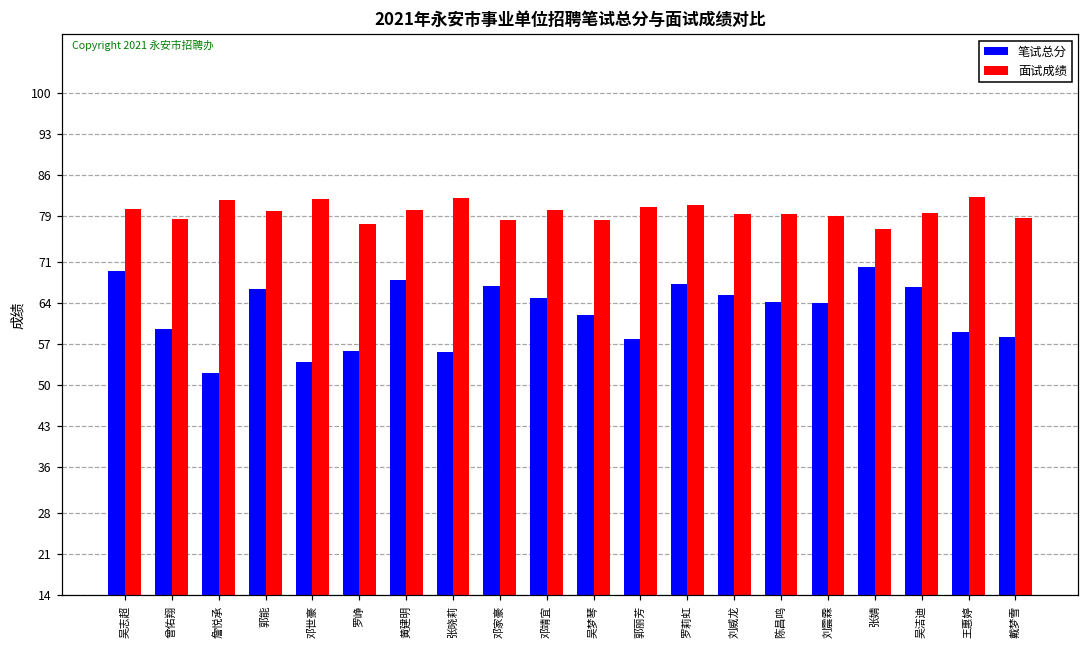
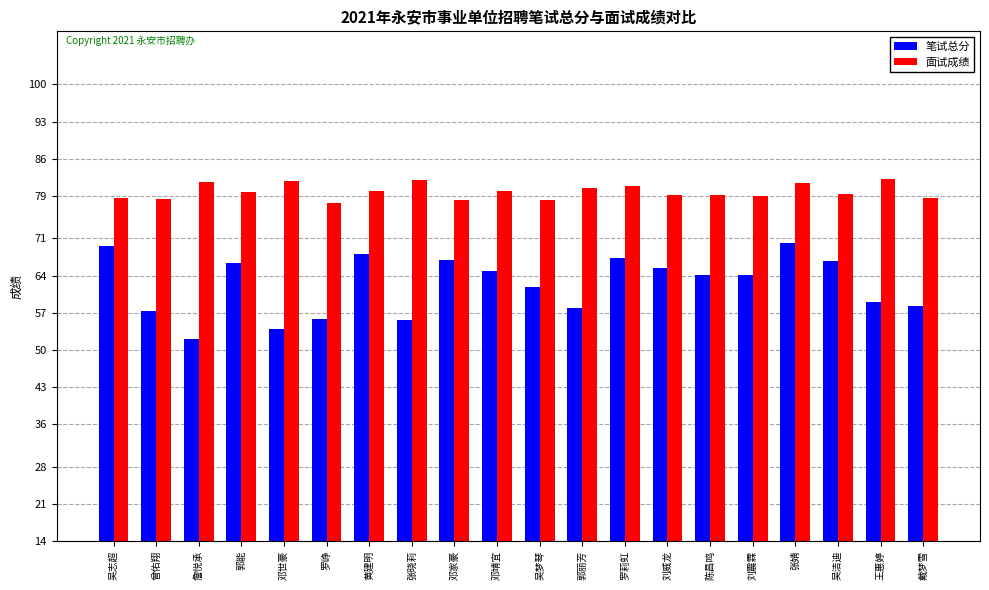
面试成绩, 吴志超: 80 -> 79
笔试总分, 曾佑翔: 60 -> 57
面试成绩, 张婧: 77 -> 81
